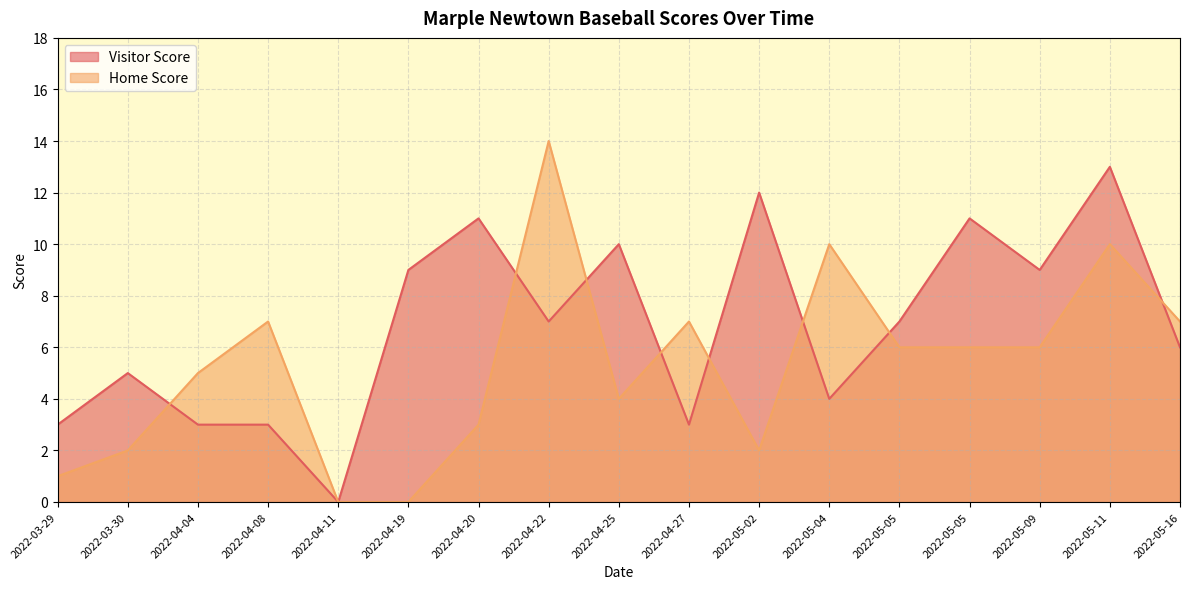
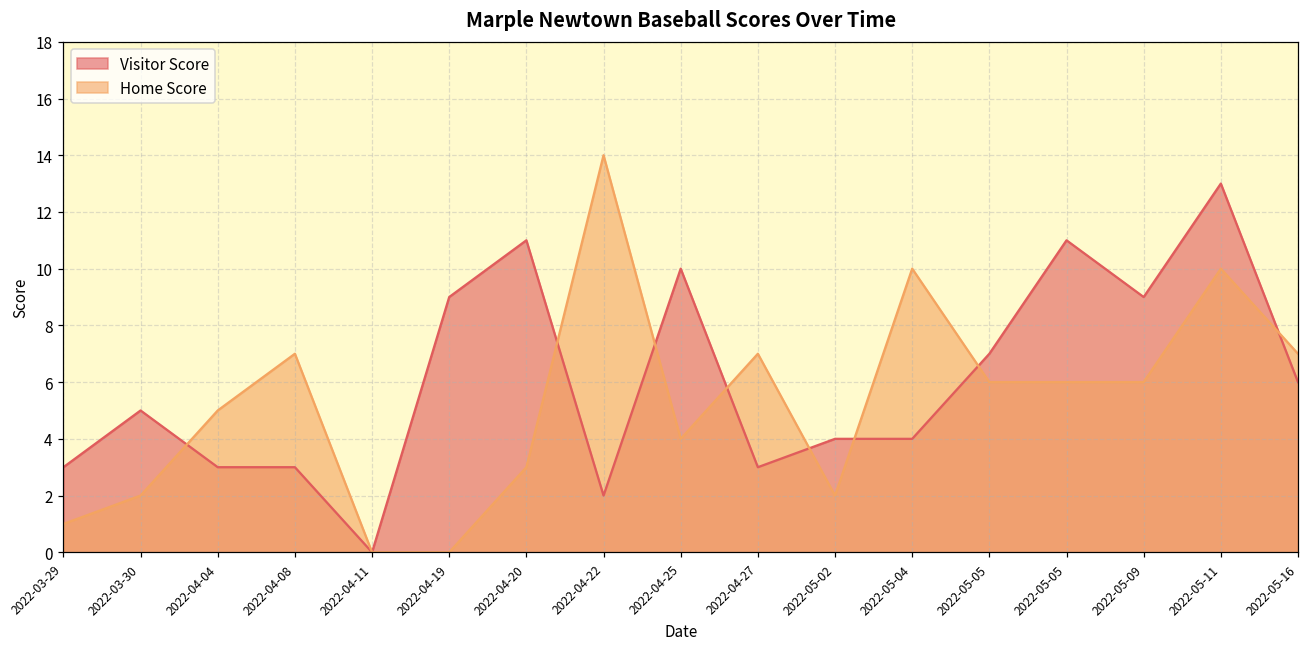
Visitor Score, 2022-04-22: 7 -> 2
Visitor Score, 2022-05-02: 12 -> 4
